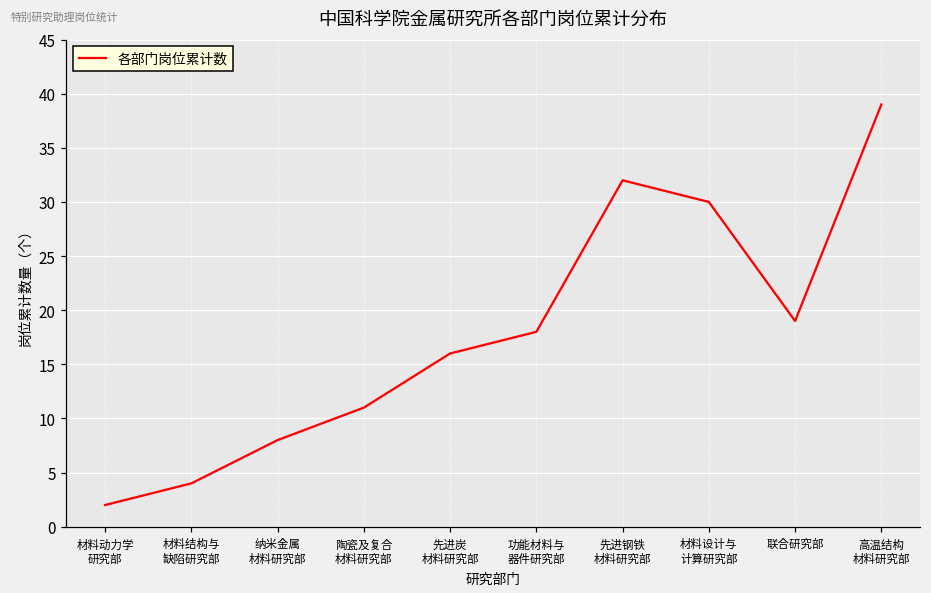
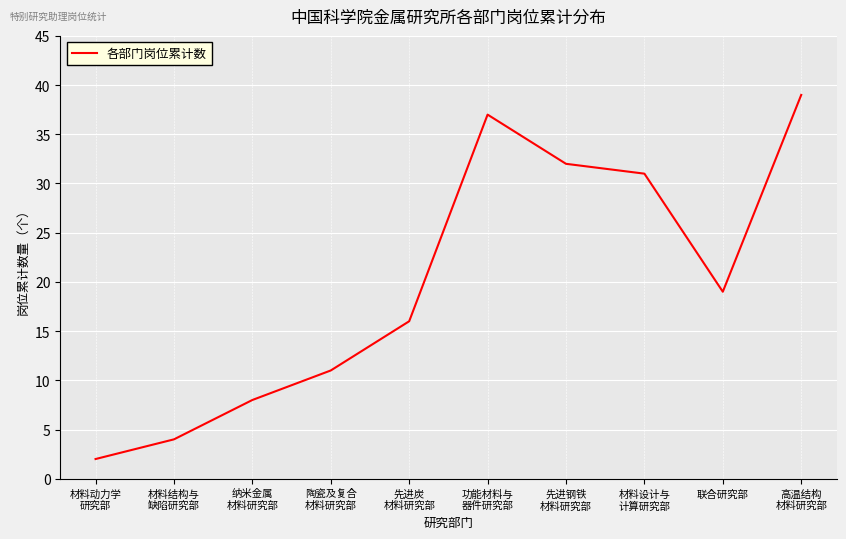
功能材料与 器件研究部: 18 -> 37
材料设计与 计算研究部: 30 -> 31
